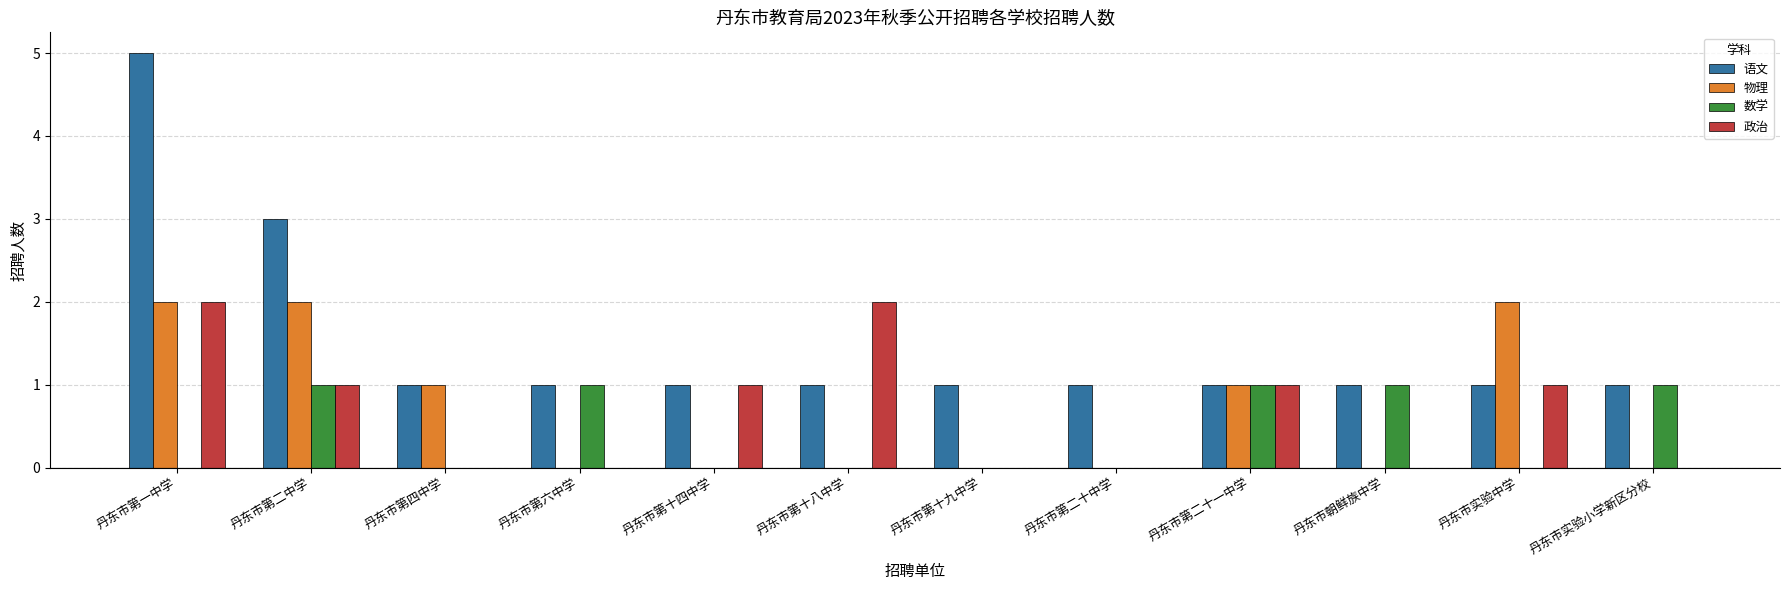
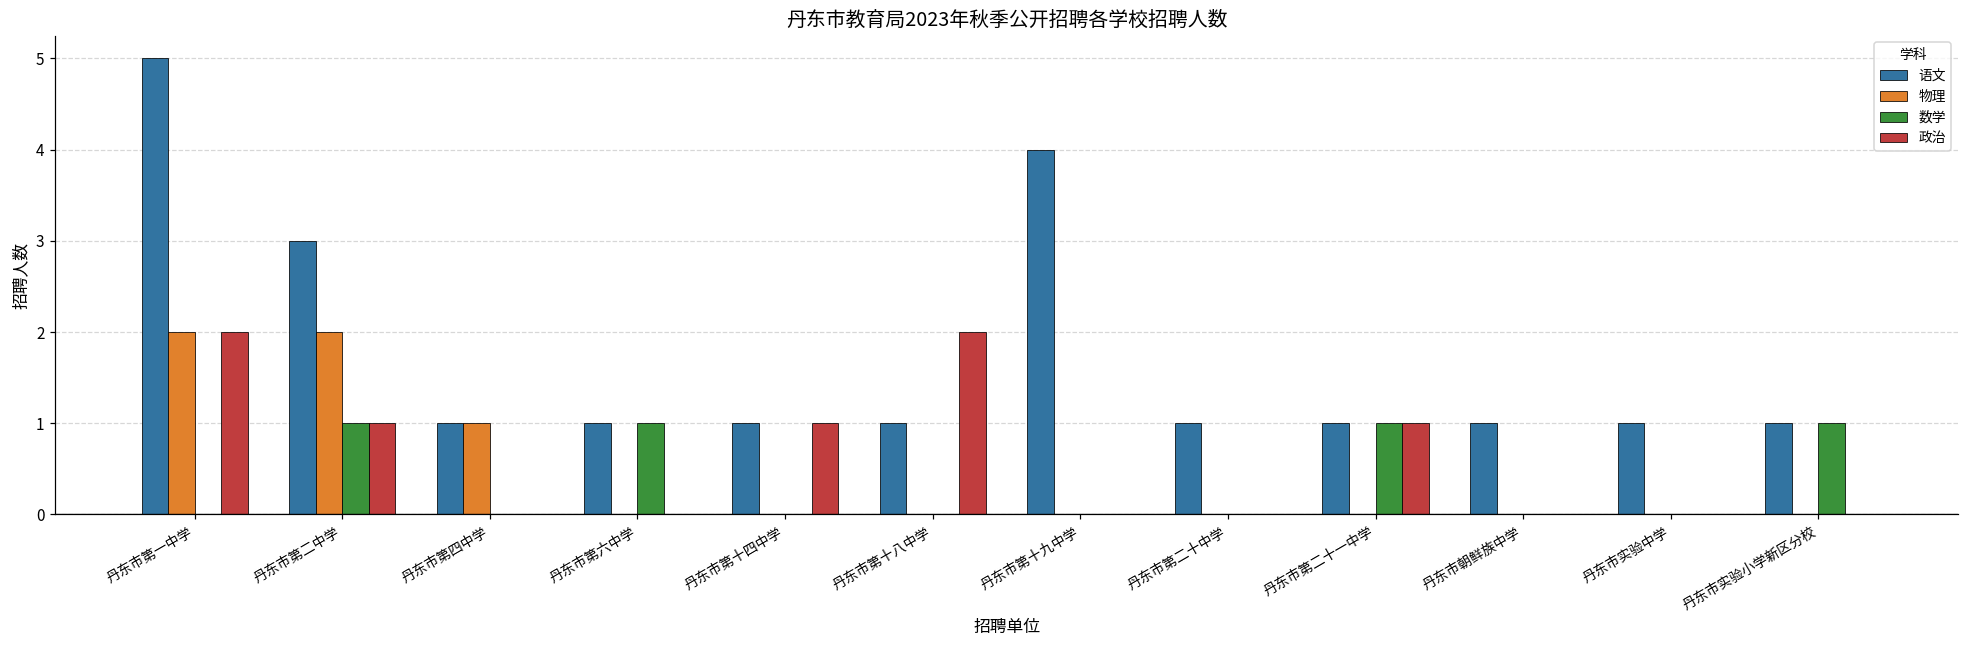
语文, 丹东市第十九中学: 1 -> 4
物理, 丹东市第二十一中学: 1 -> 0
数学, 丹东市朝鲜族中学: 1 -> 0
物理, 丹东市实验中学: 2 -> 0
政治, 丹东市实验中学: 1 -> 0
